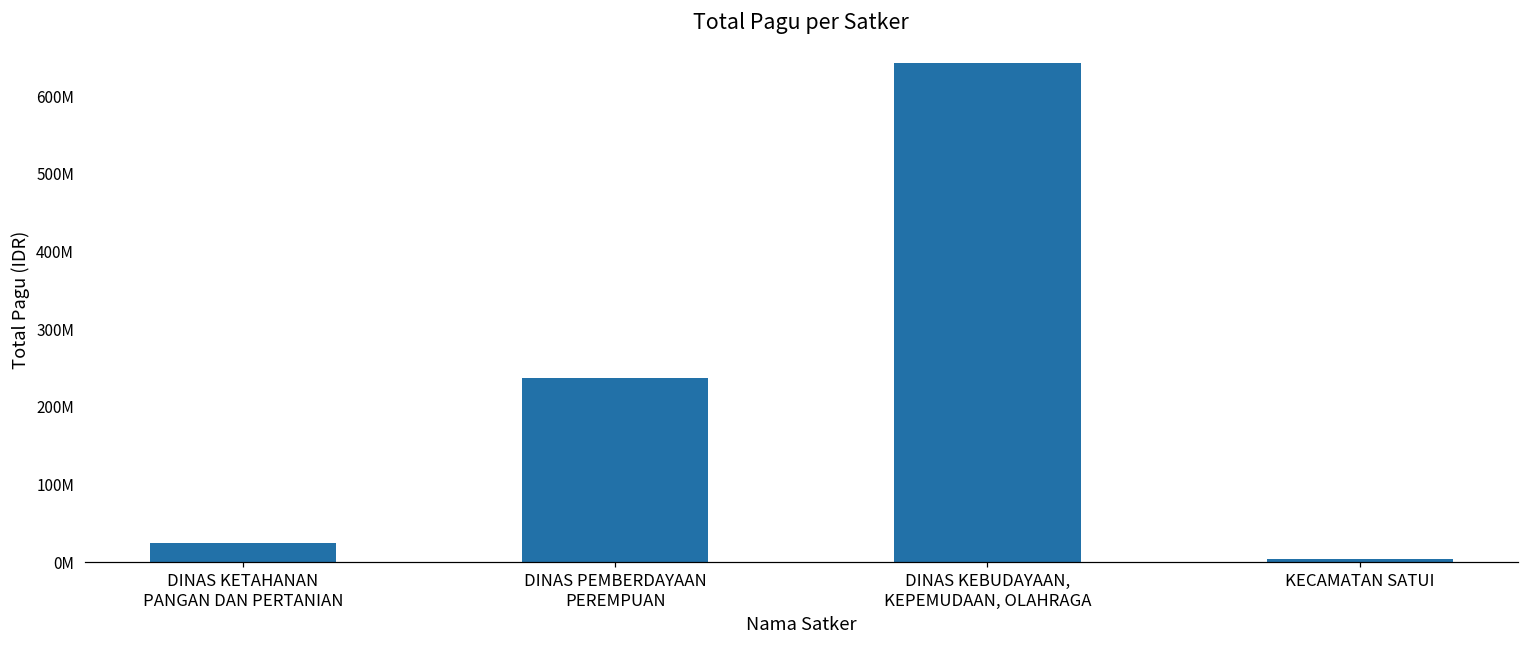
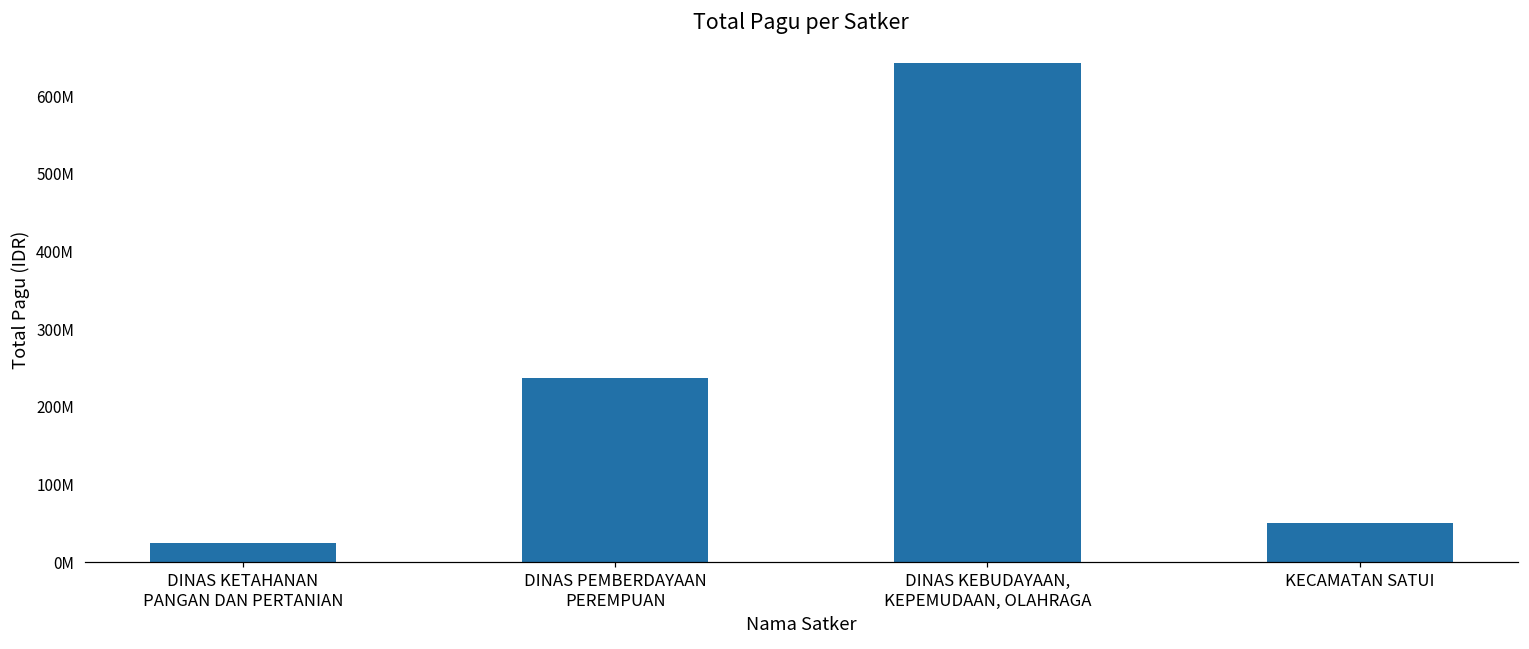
KECAMATAN SATUI: 0 -> 50000000
